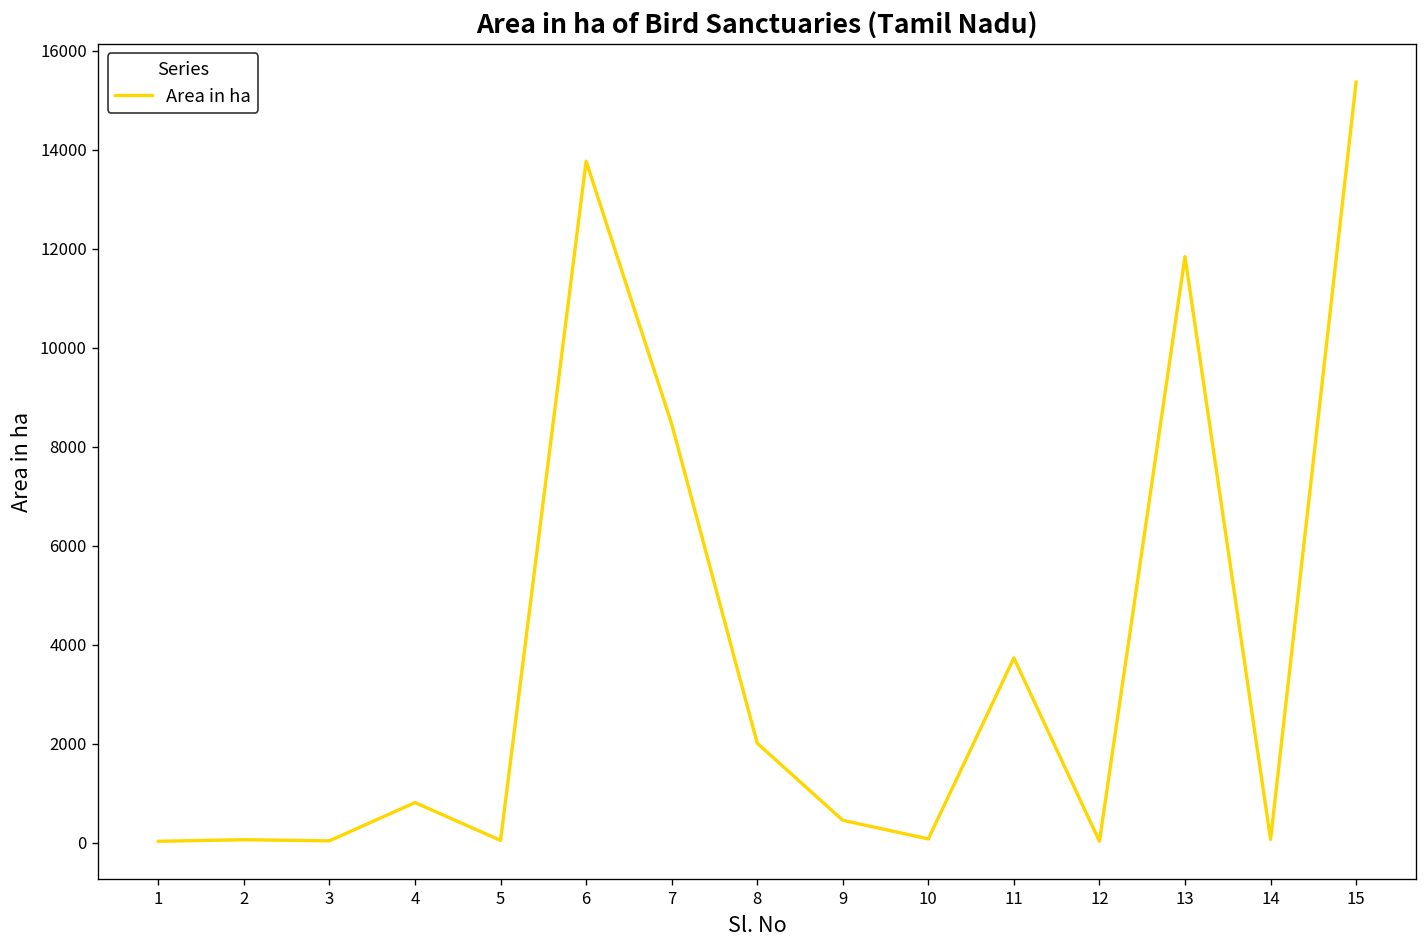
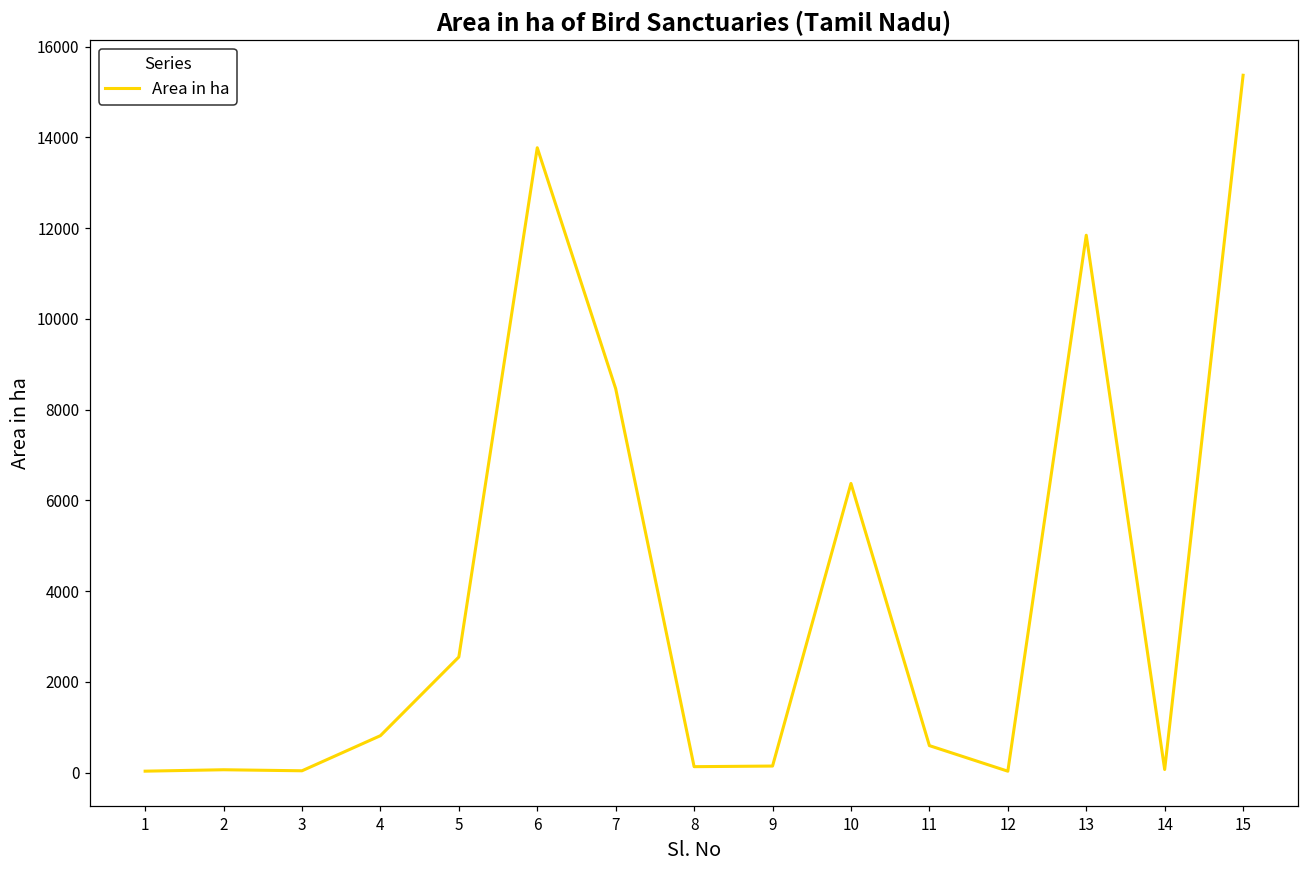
5: 0 -> 2500
8: 2000 -> 100
9: 500 -> 100
10: 100 -> 6400
11: 3700 -> 600
